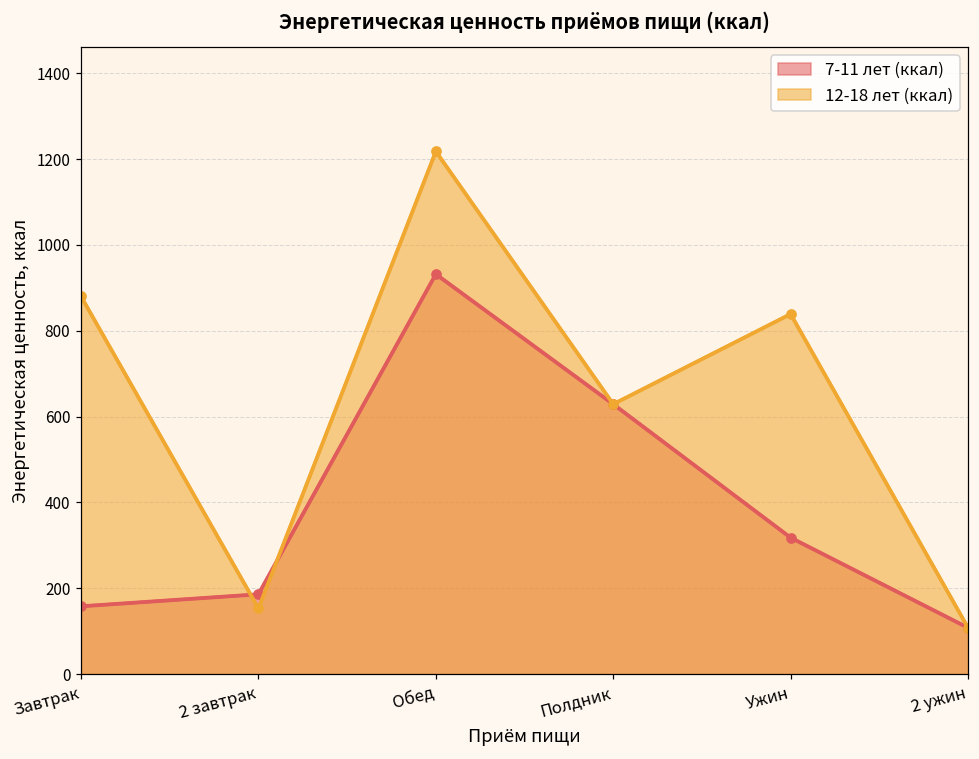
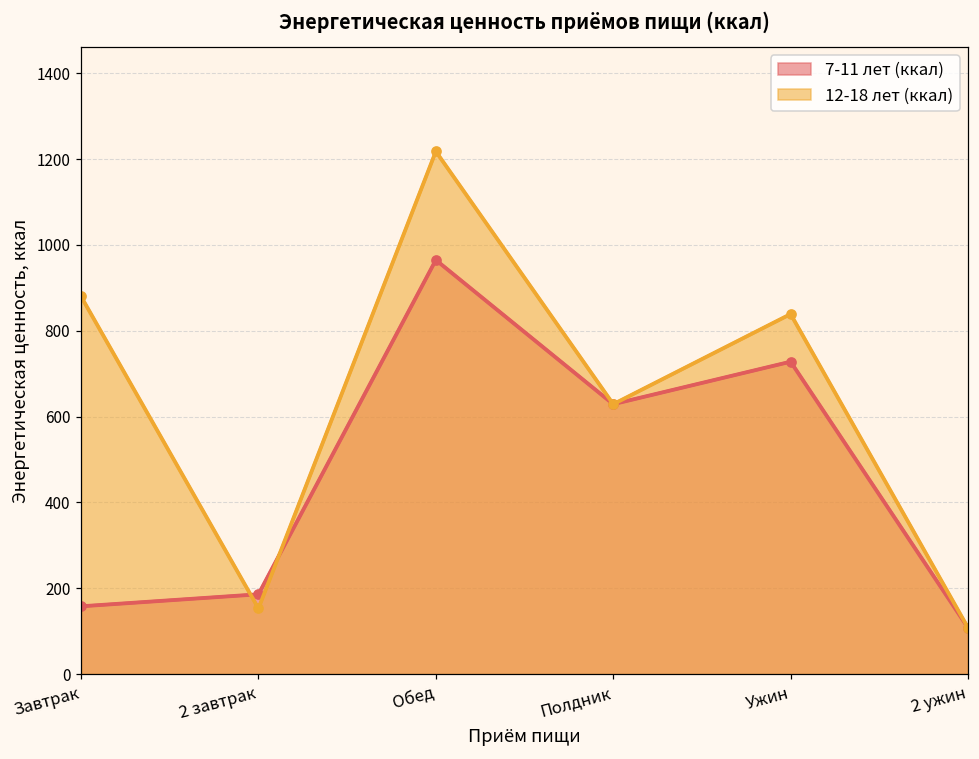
7-11 лет (ккал), Обед: 930 -> 970
7-11 лет (ккал), Ужин: 320 -> 730
